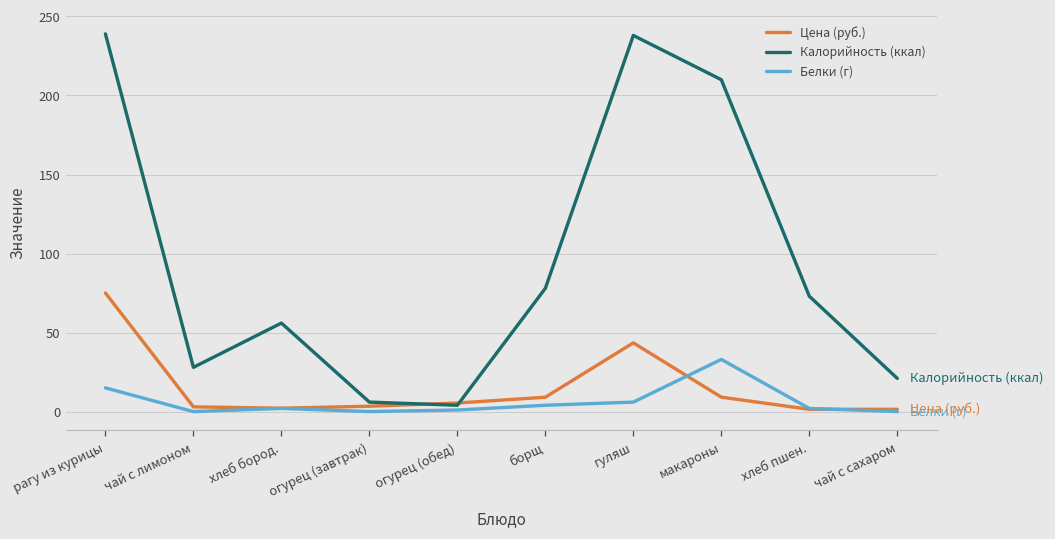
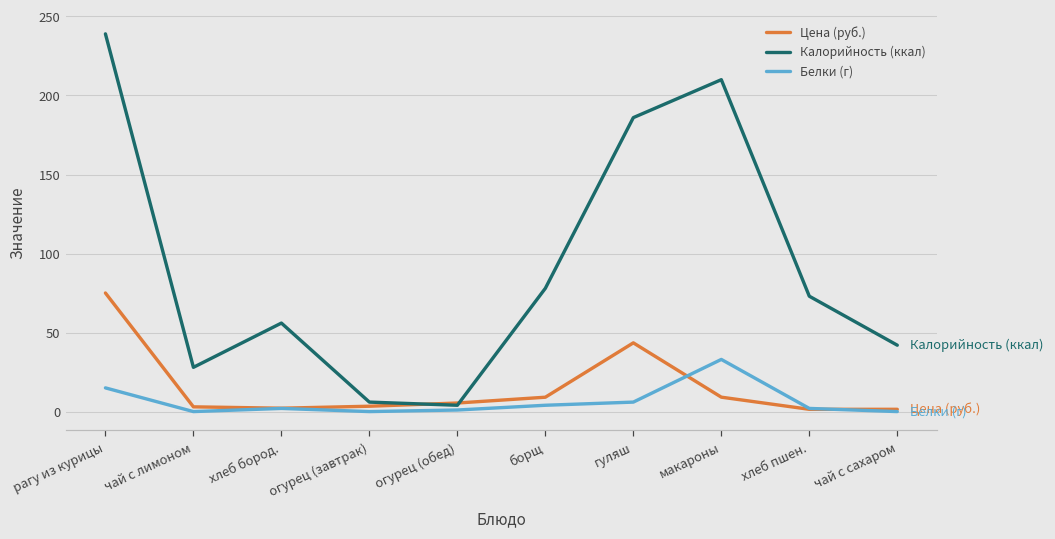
Калорийность (ккал), гуляш: 238 -> 186
Калорийность (ккал), чай с сахаром: 21 -> 42
